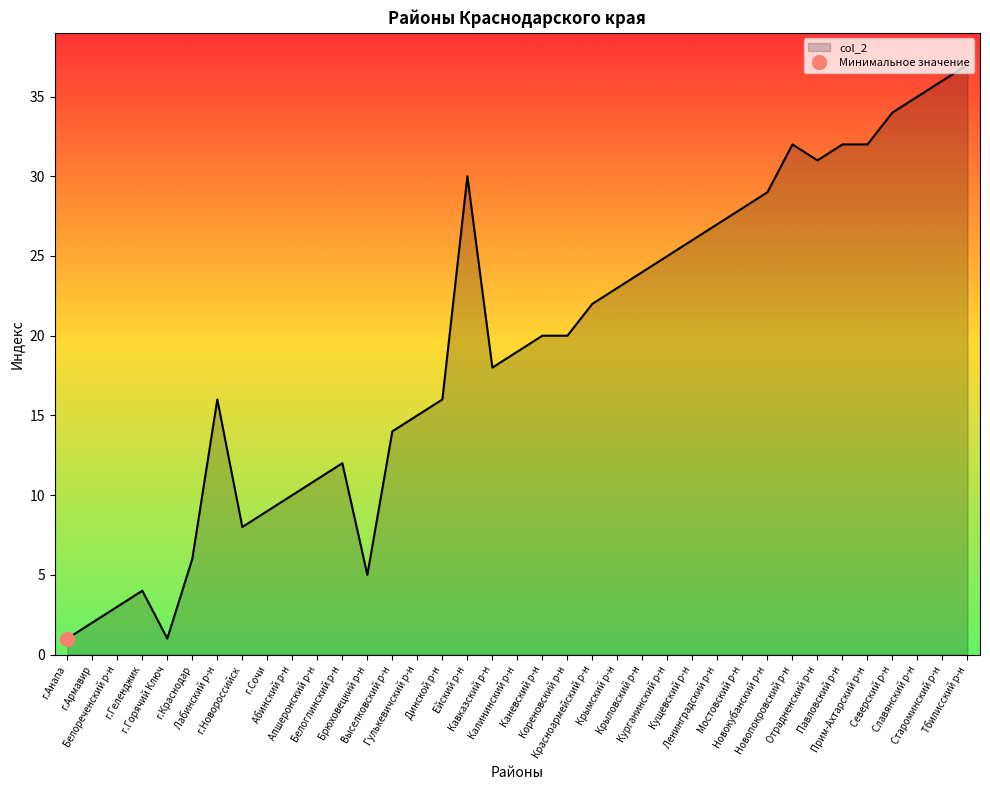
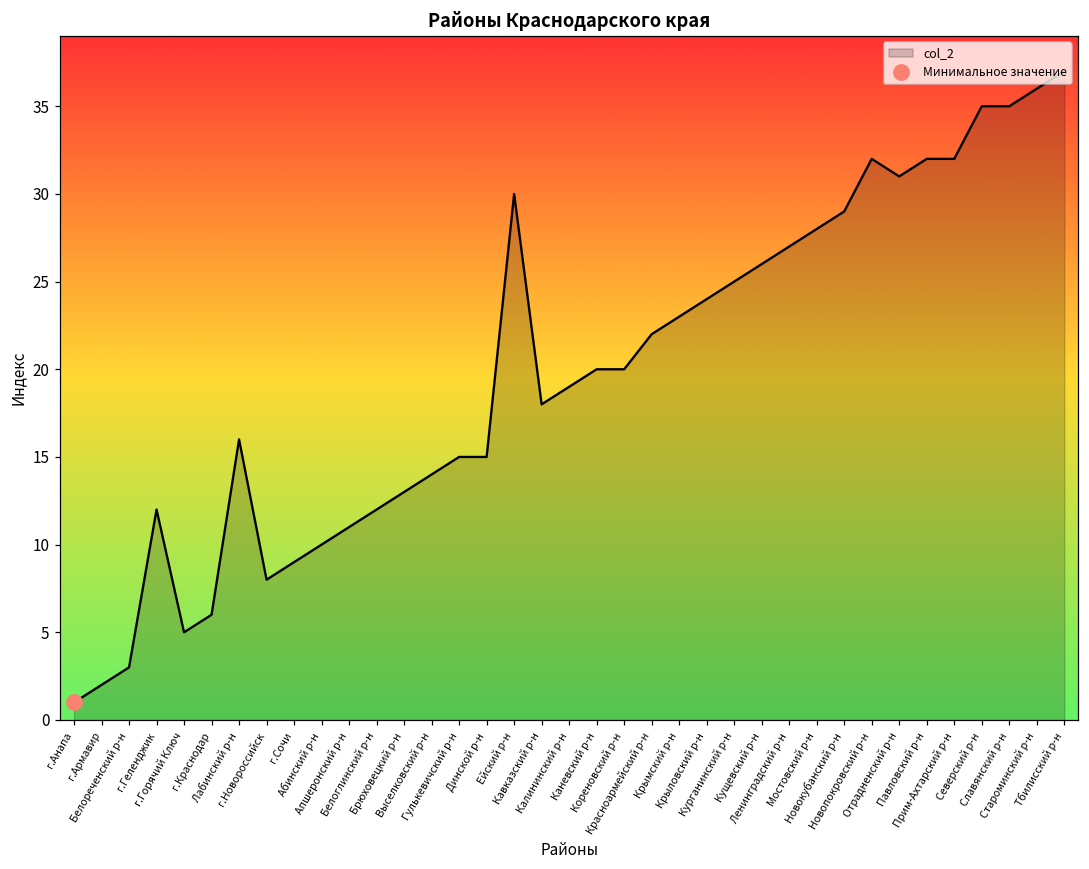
col_2, г.Геленджик: 4 -> 12
col_2, г.Горячий Ключ: 1 -> 5
col_2, Брюховецкий р-н: 5 -> 13
col_2, Динской р-н: 16 -> 15
col_2, Северский р-н: 34 -> 35
